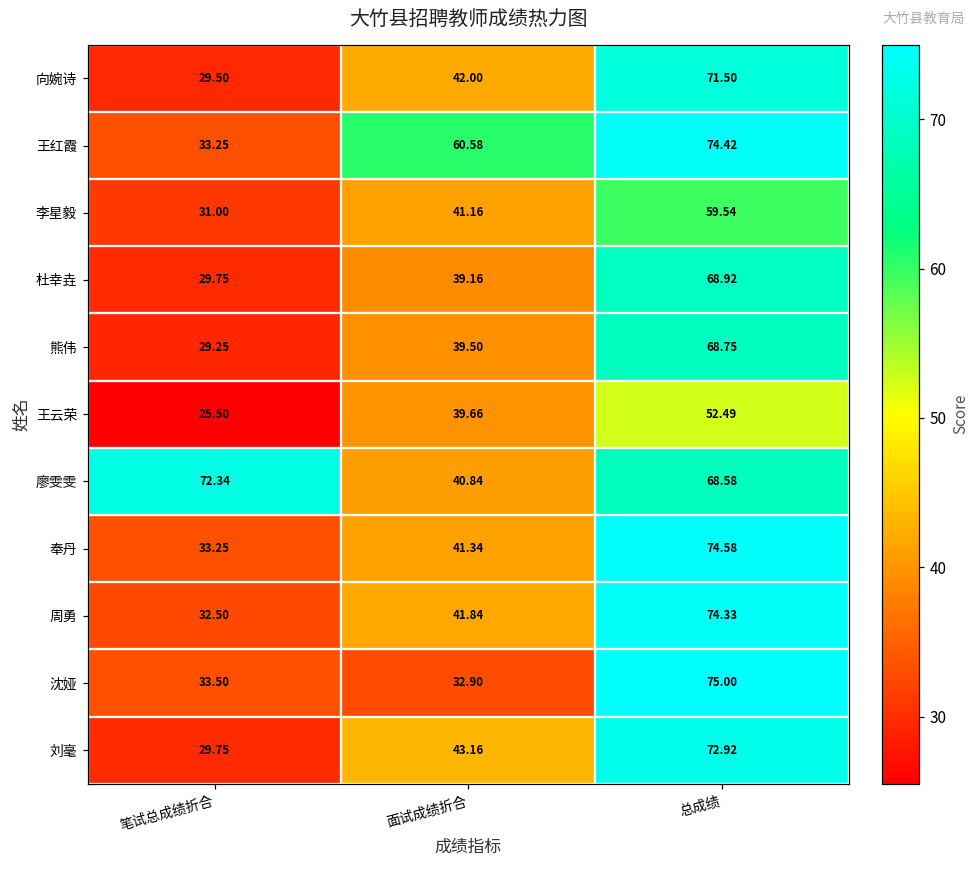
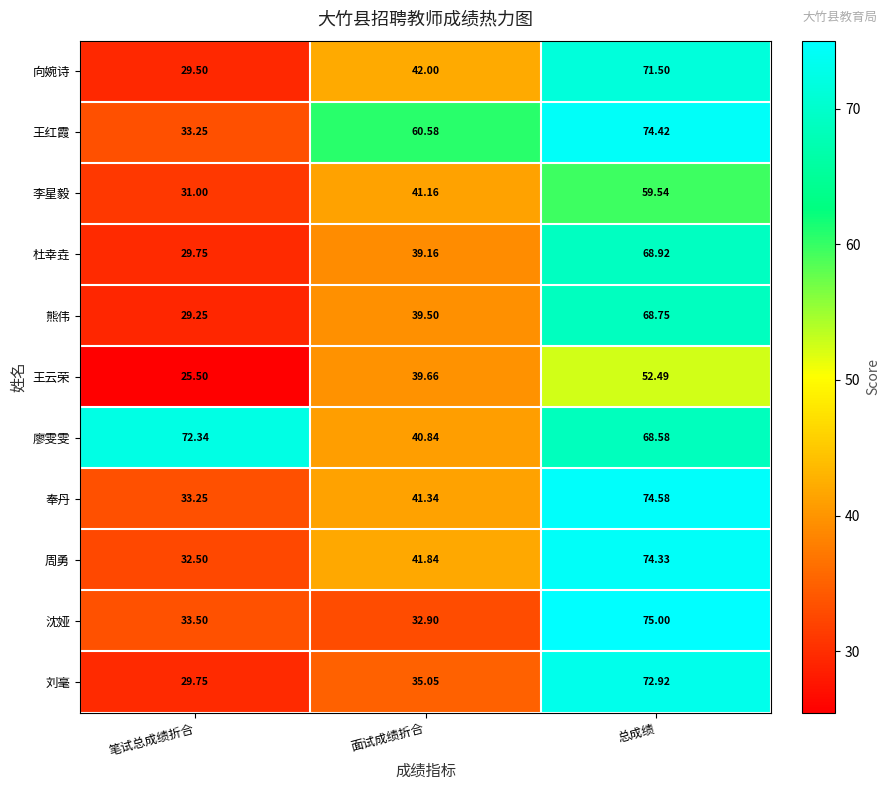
刘毫, 面试成绩折合: 43.16 -> 35.05
